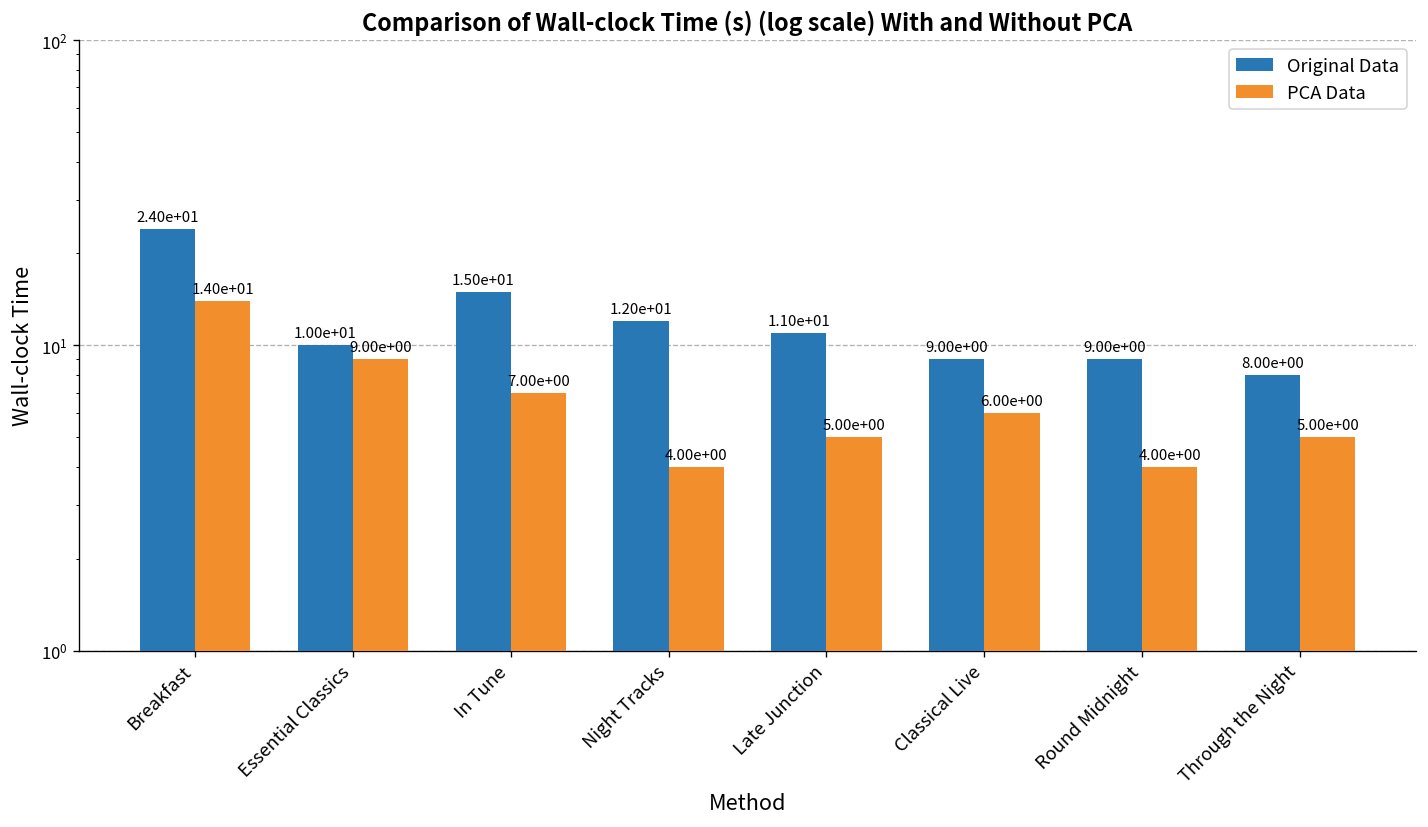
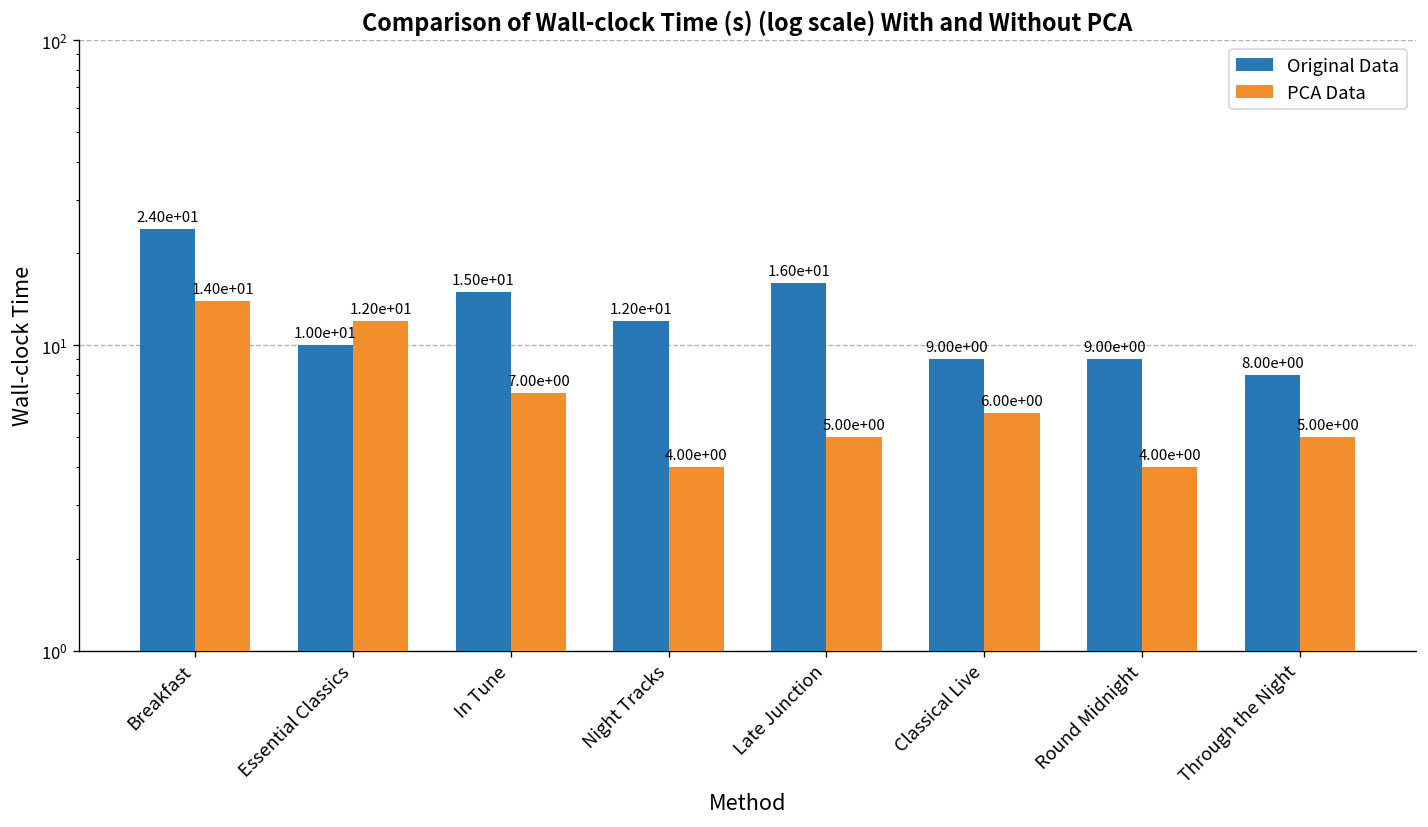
PCA Data, Essential Classics: 9.00e+00 -> 1.20e+01
Original Data, Late Junction: 1.10e+01 -> 1.60e+01
